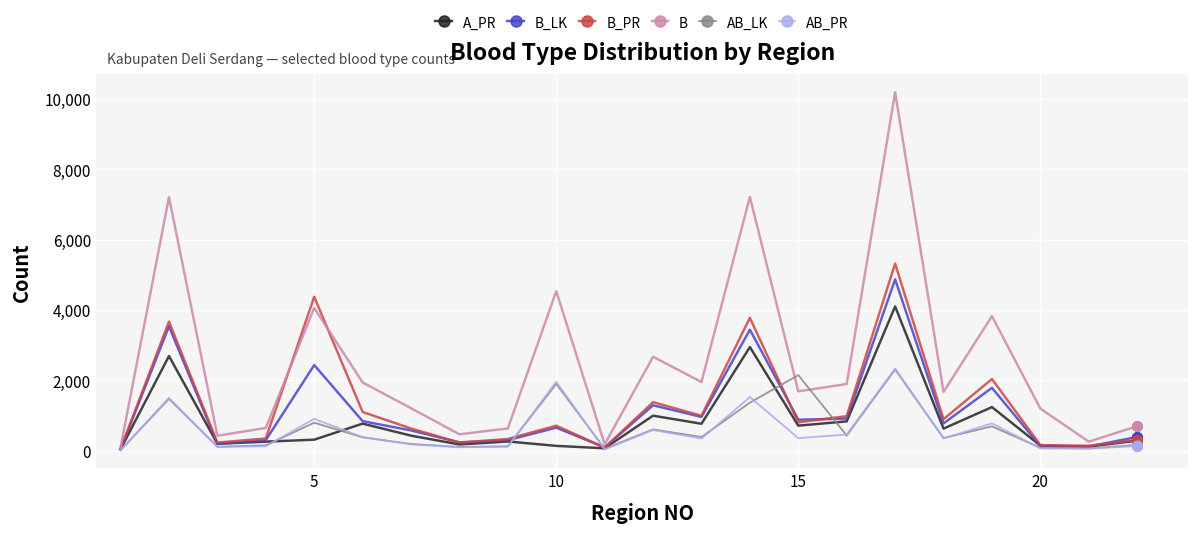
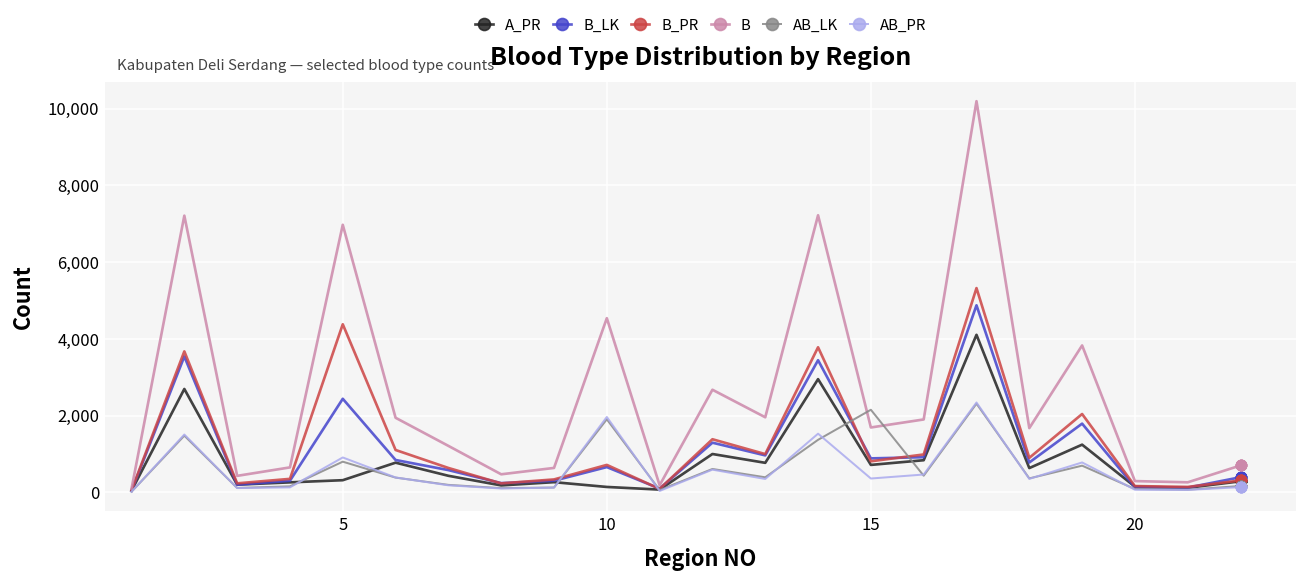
B, 5: 4,100 -> 7,000
B, 20: 1,200 -> 300
